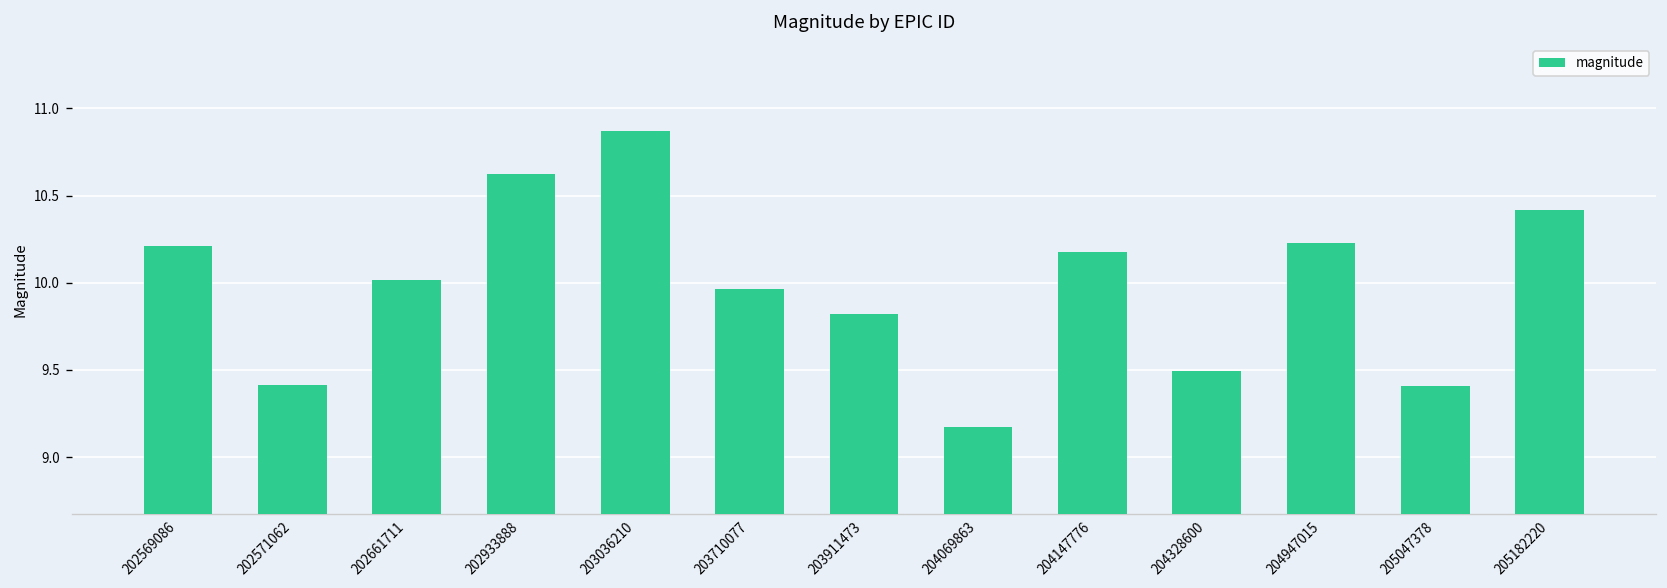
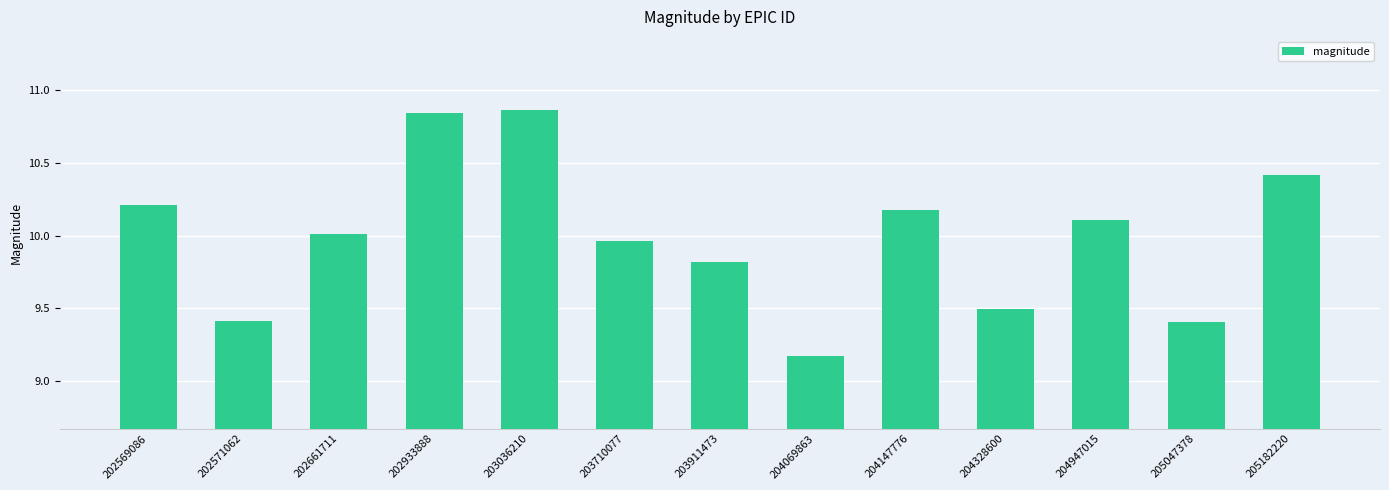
202933888: 10.62 -> 10.84
204947015: 10.23 -> 10.11
